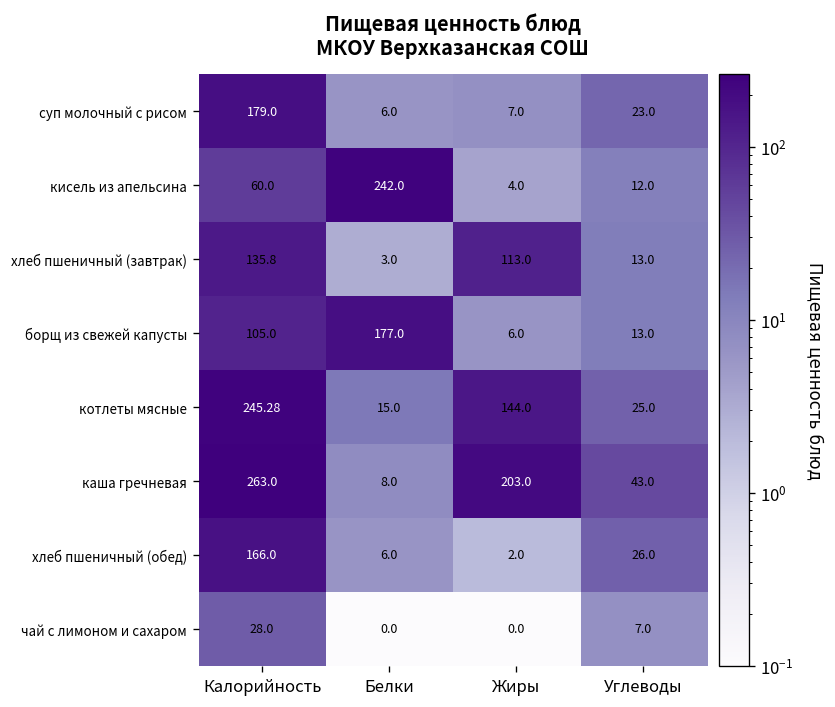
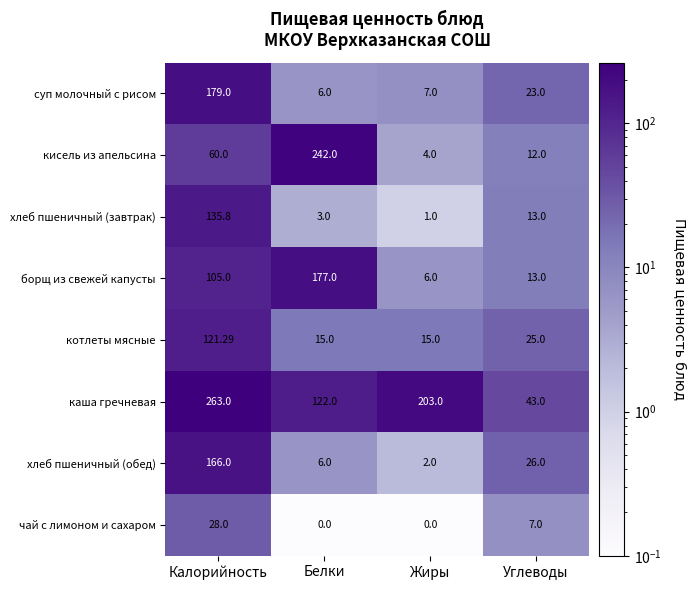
хлеб пшеничный (завтрак), Жиры: 113.0 -> 1.0
котлеты мясные, Калорийность: 245.28 -> 121.29
котлеты мясные, Жиры: 144.0 -> 15.0
каша гречневая, Белки: 8.0 -> 122.0
